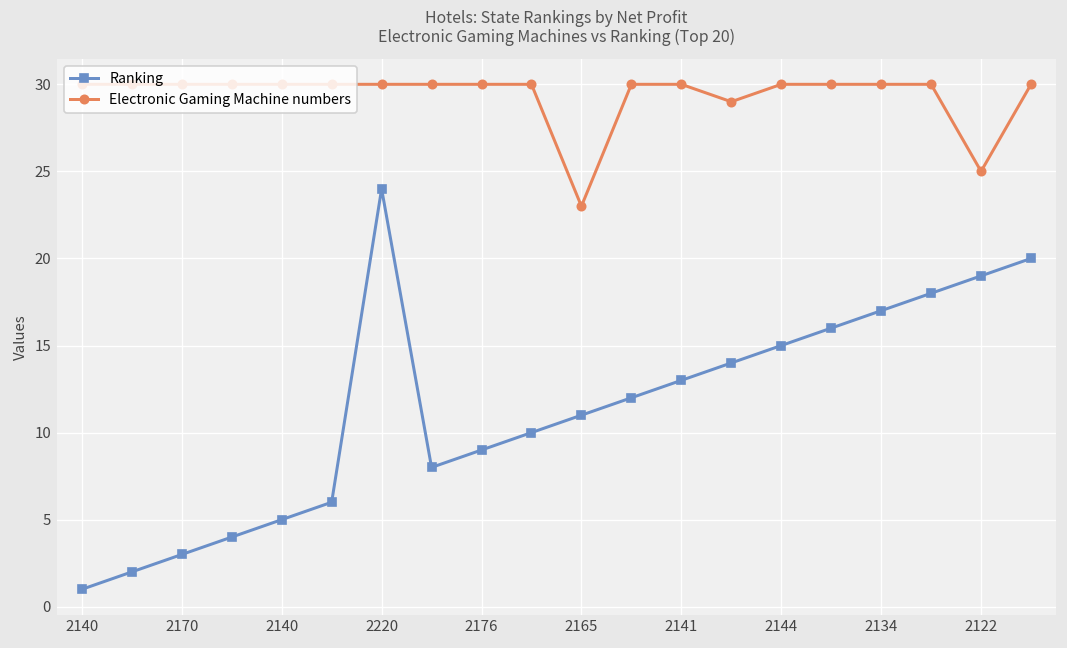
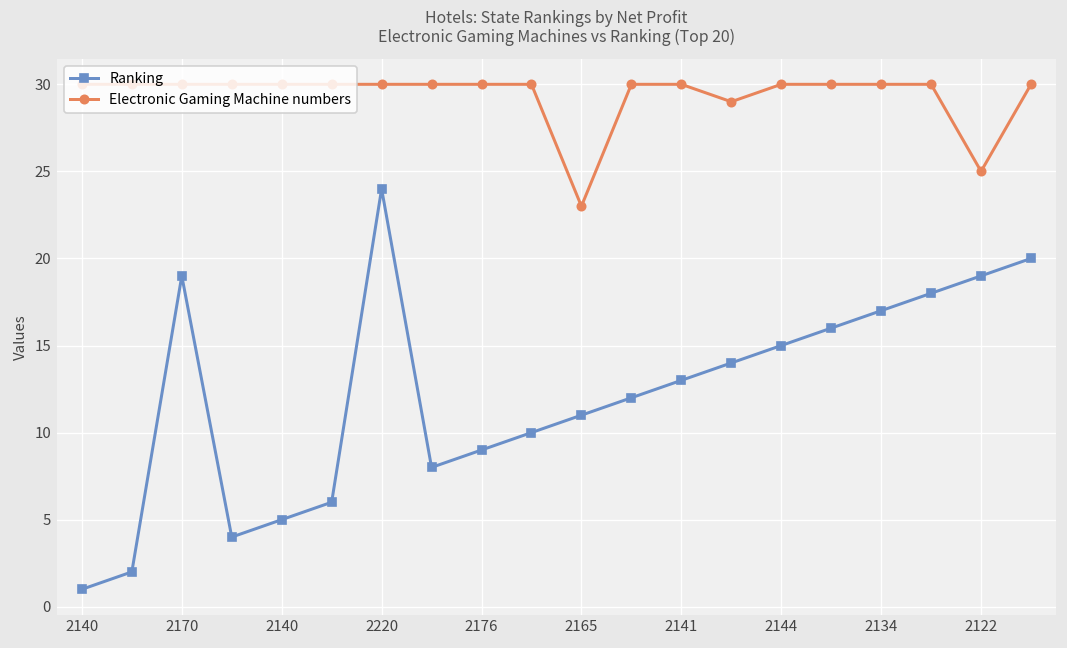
Ranking, 2170: 3 -> 19
